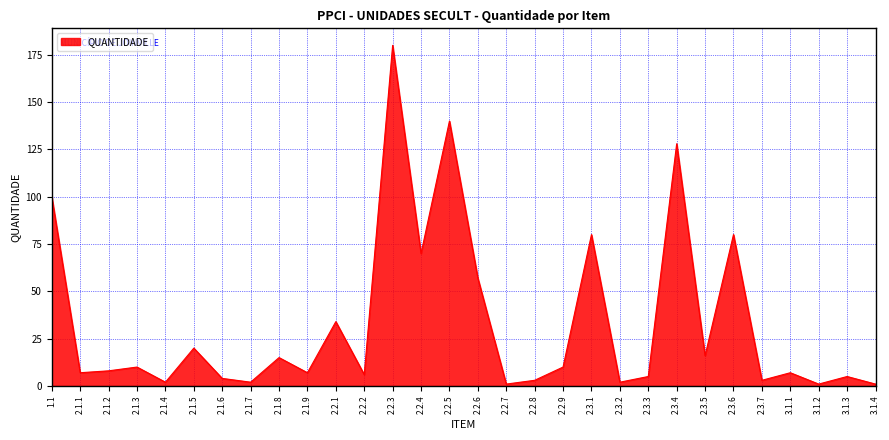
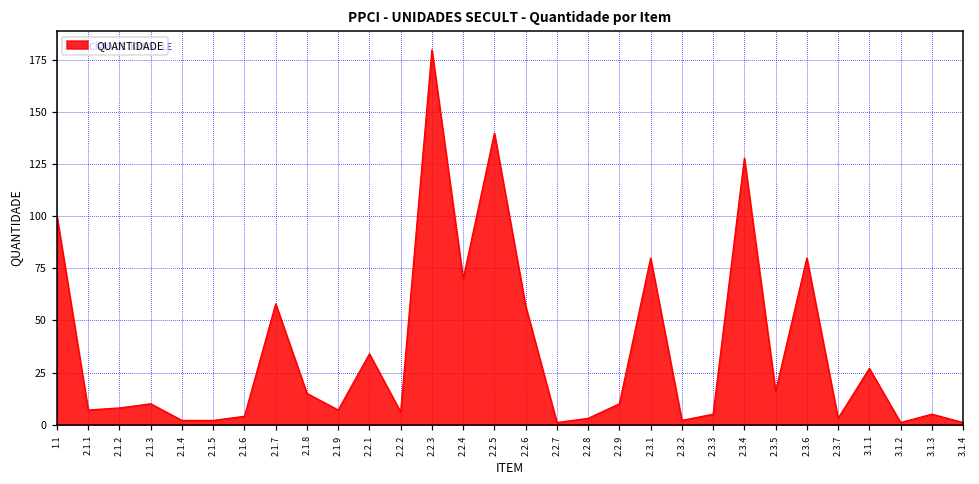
2.1.5: 20 -> 2
2.1.7: 2 -> 58
3.1.1: 7 -> 27
